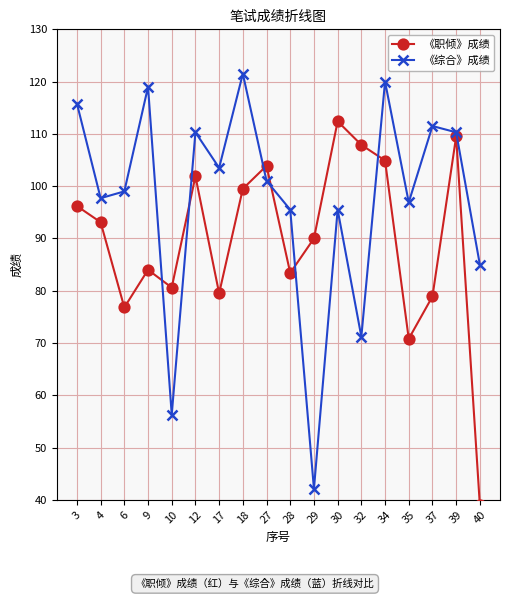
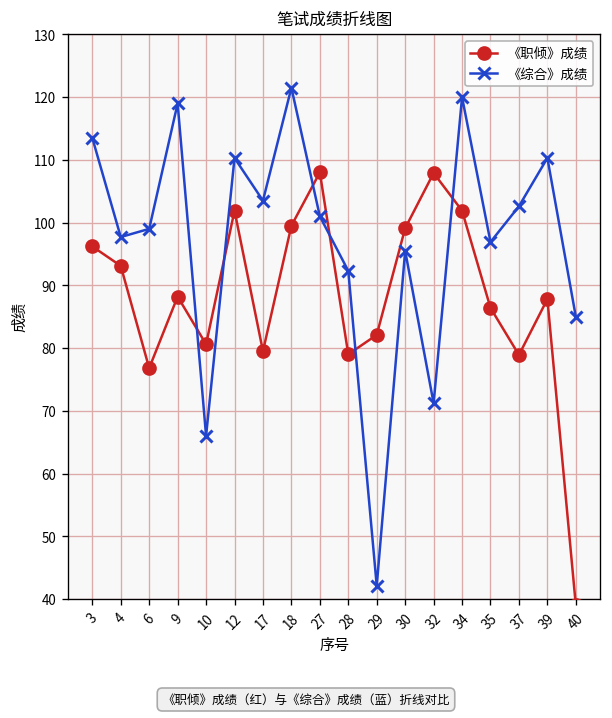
《综合》成绩, 3: 116 -> 114
《职倾》成绩, 9: 84 -> 88
《综合》成绩, 10: 56 -> 66
《职倾》成绩, 27: 104 -> 108
《职倾》成绩, 28: 83 -> 79
《综合》成绩, 28: 96 -> 92
《职倾》成绩, 29: 90 -> 82
《职倾》成绩, 30: 112 -> 99
《职倾》成绩, 34: 105 -> 102
《职倾》成绩, 35: 71 -> 86
《综合》成绩, 37: 112 -> 103
《职倾》成绩, 39: 110 -> 88
